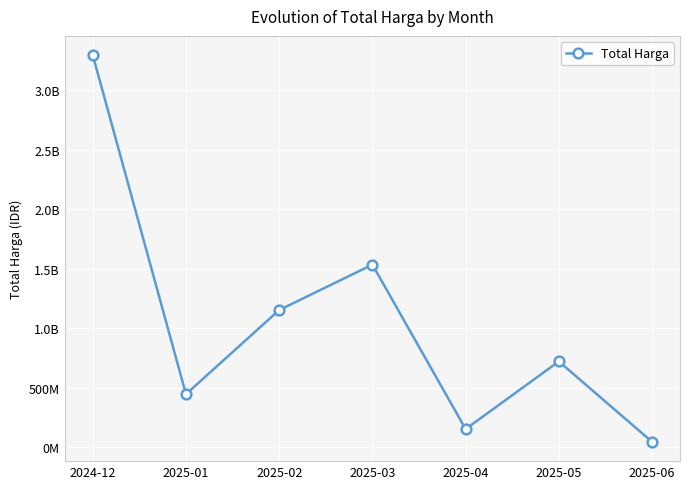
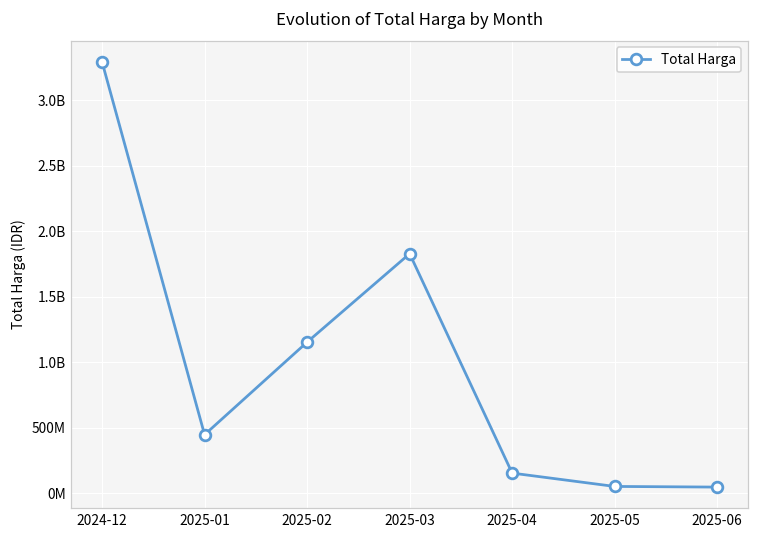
2025-03: 1530000000 -> 1830000000
2025-05: 720000000 -> 50000000
